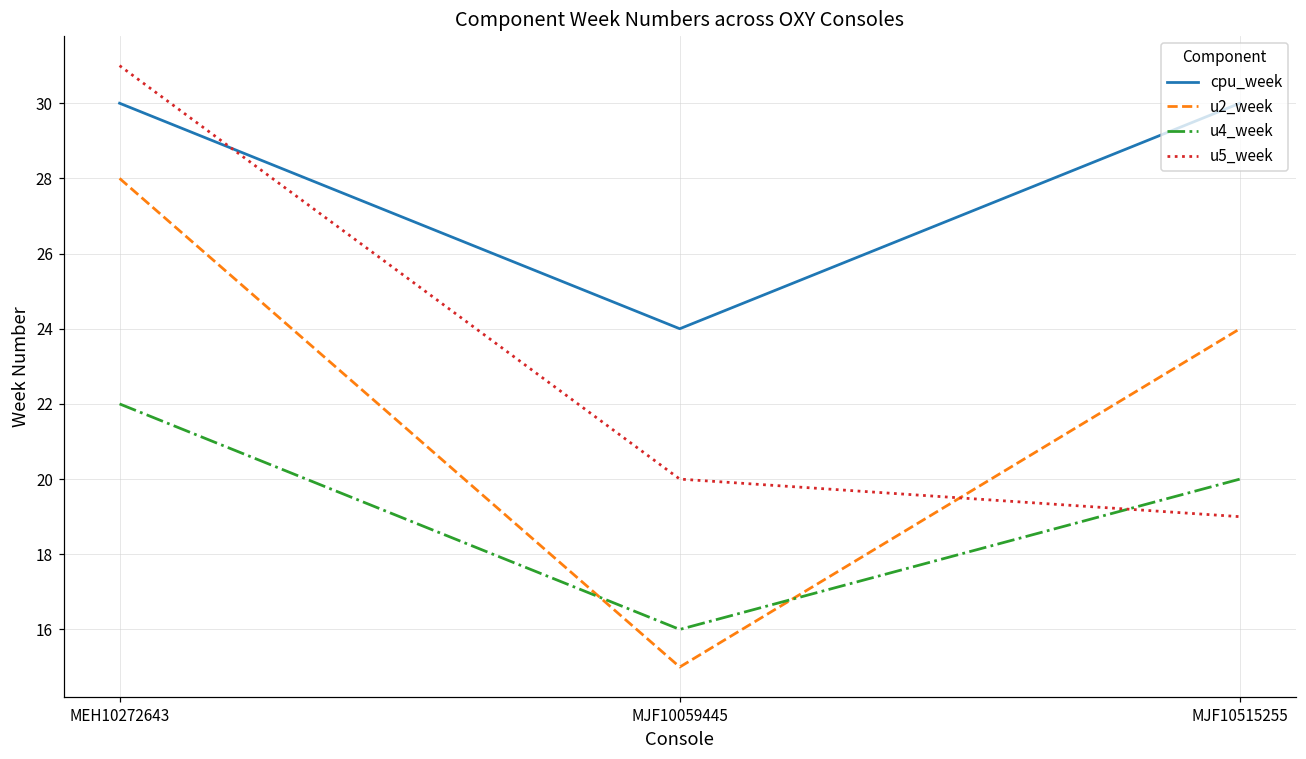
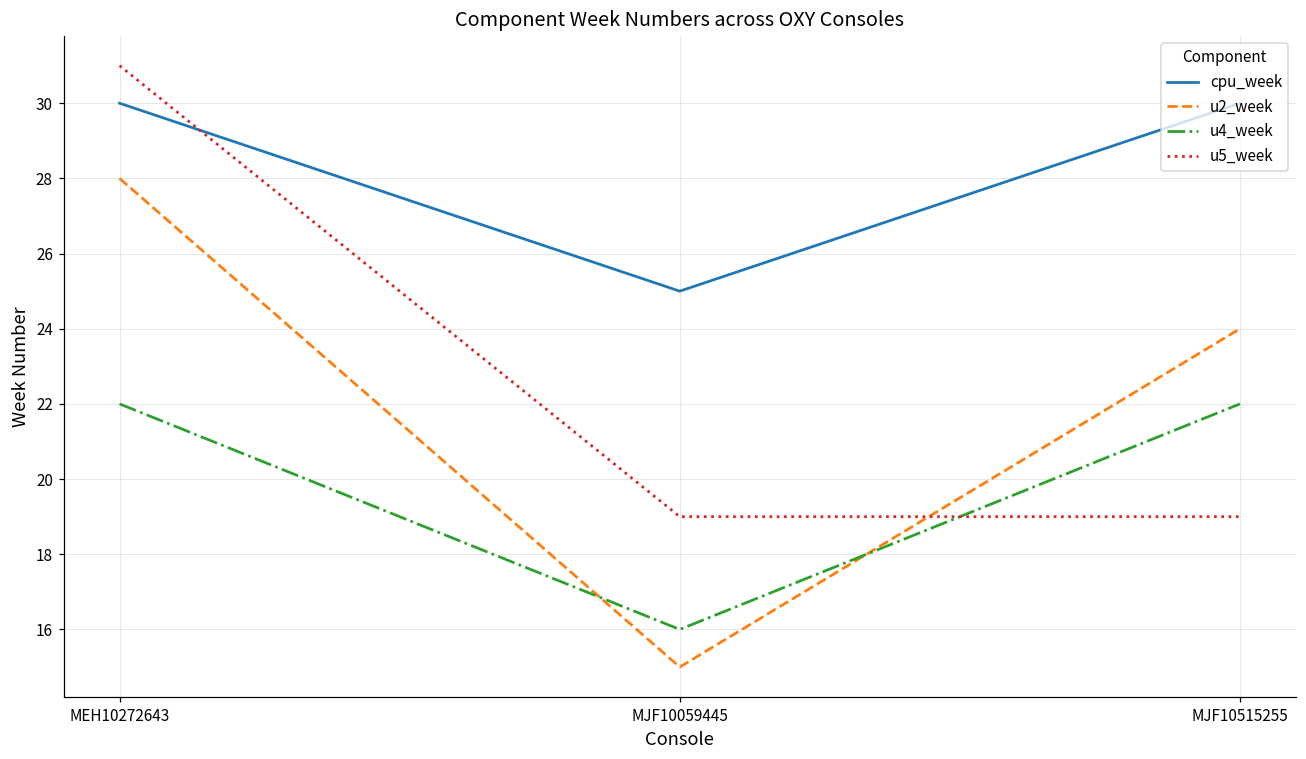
cpu_week, MJF10059445: 24 -> 25
u5_week, MJF10059445: 20 -> 19
u4_week, MJF10515255: 20 -> 22
